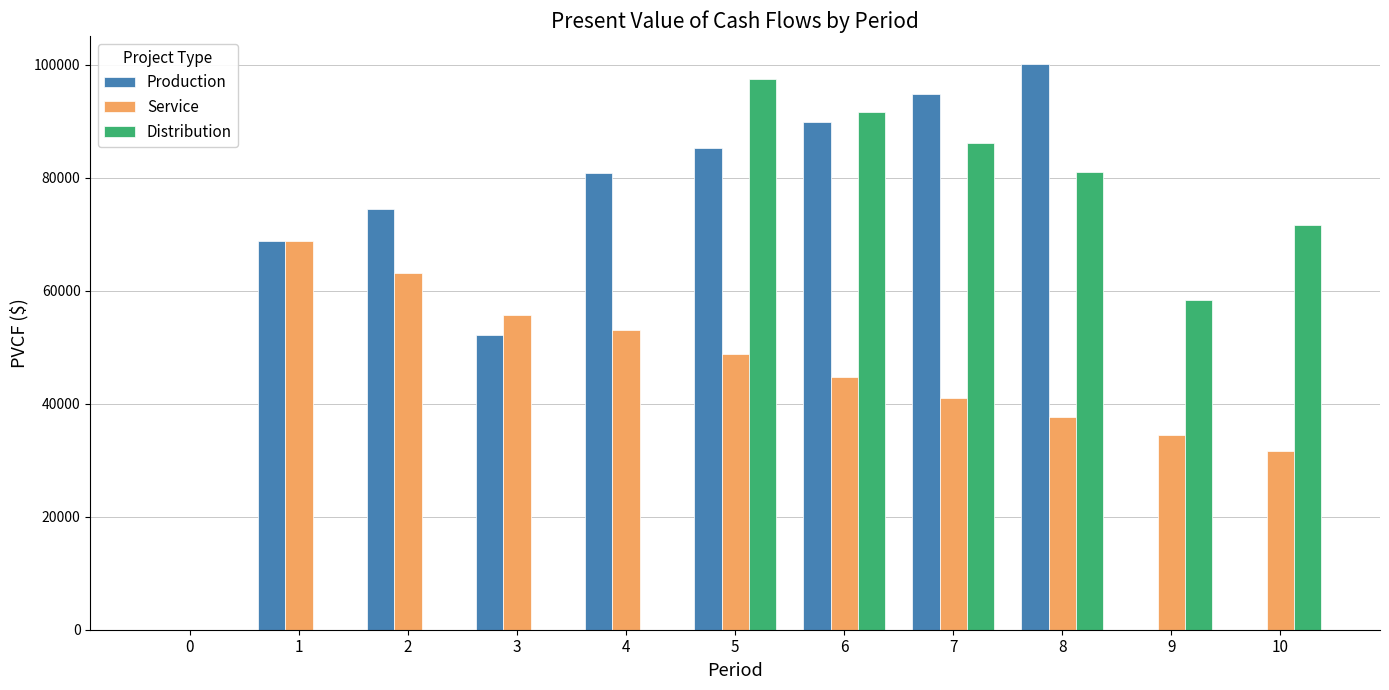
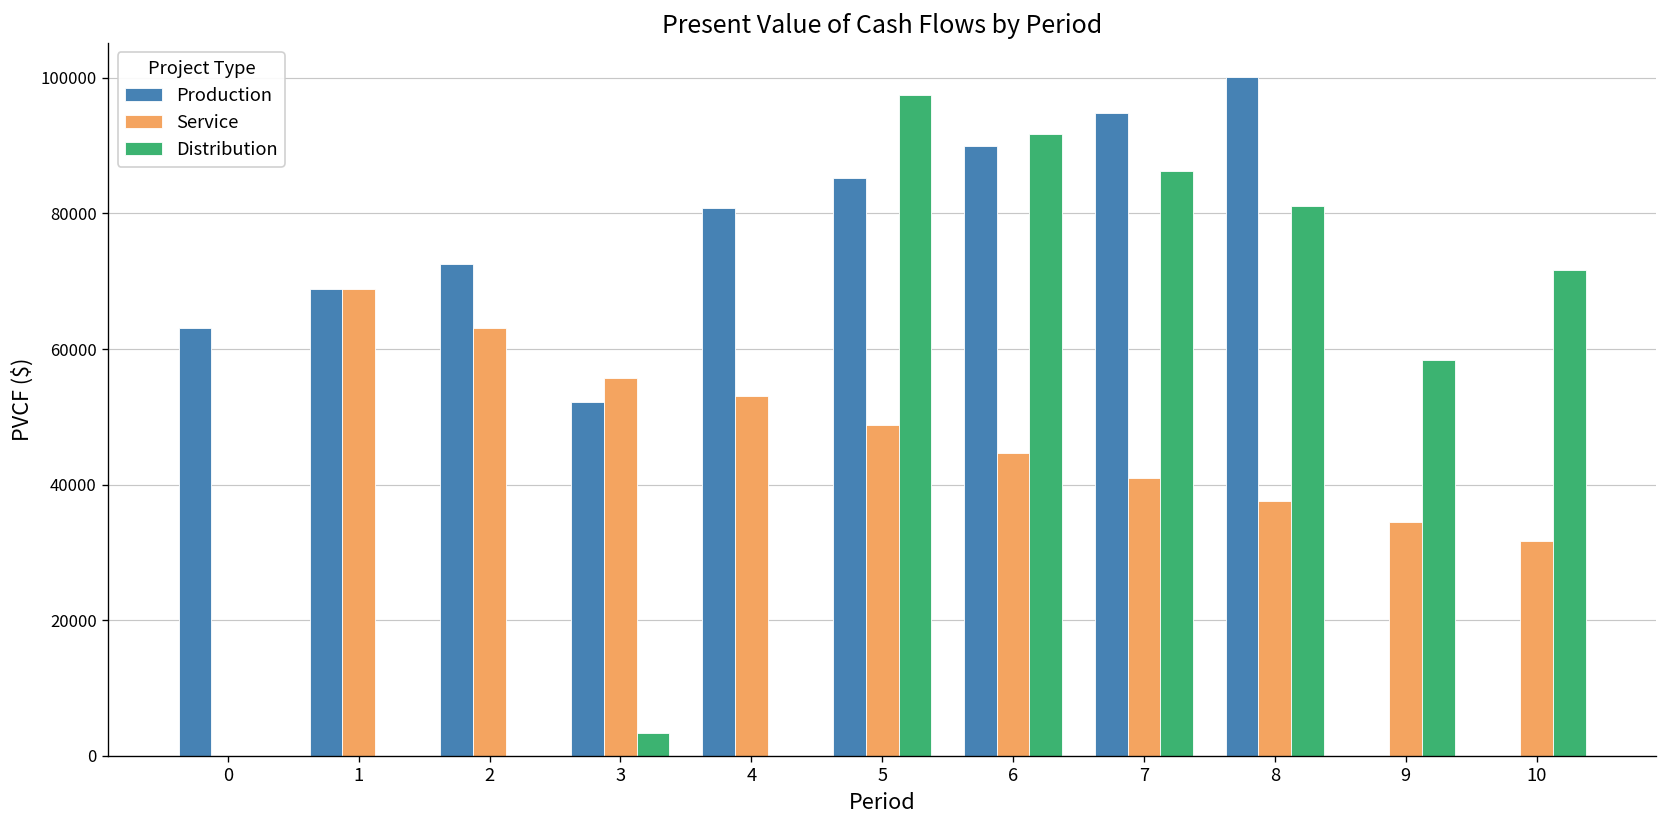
Production, 0: 0 -> 63000
Production, 2: 74000 -> 73000
Distribution, 3: 0 -> 3000
